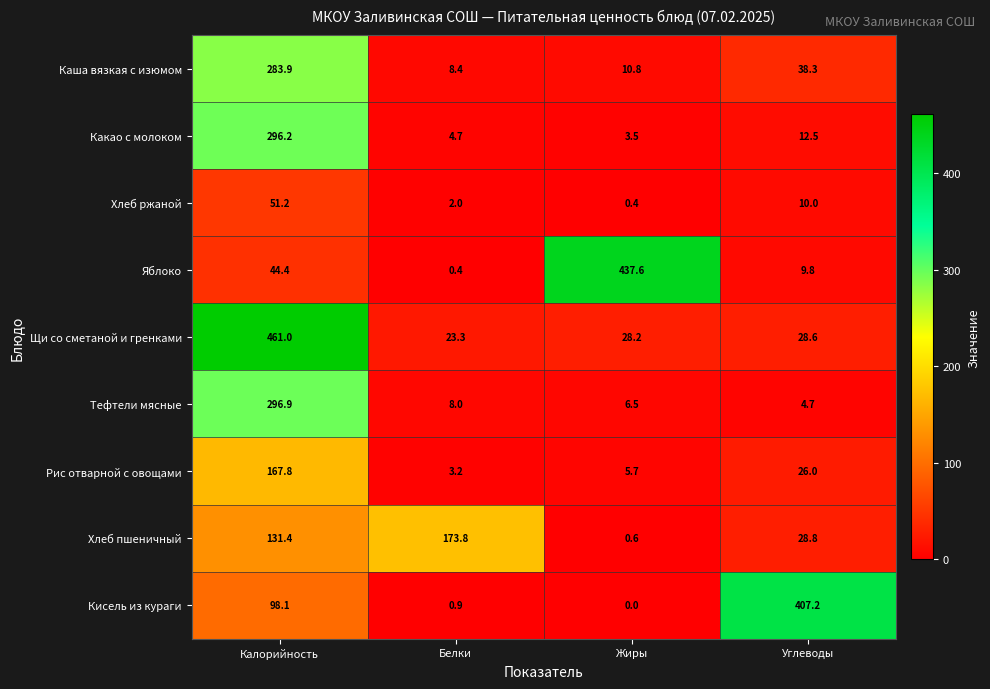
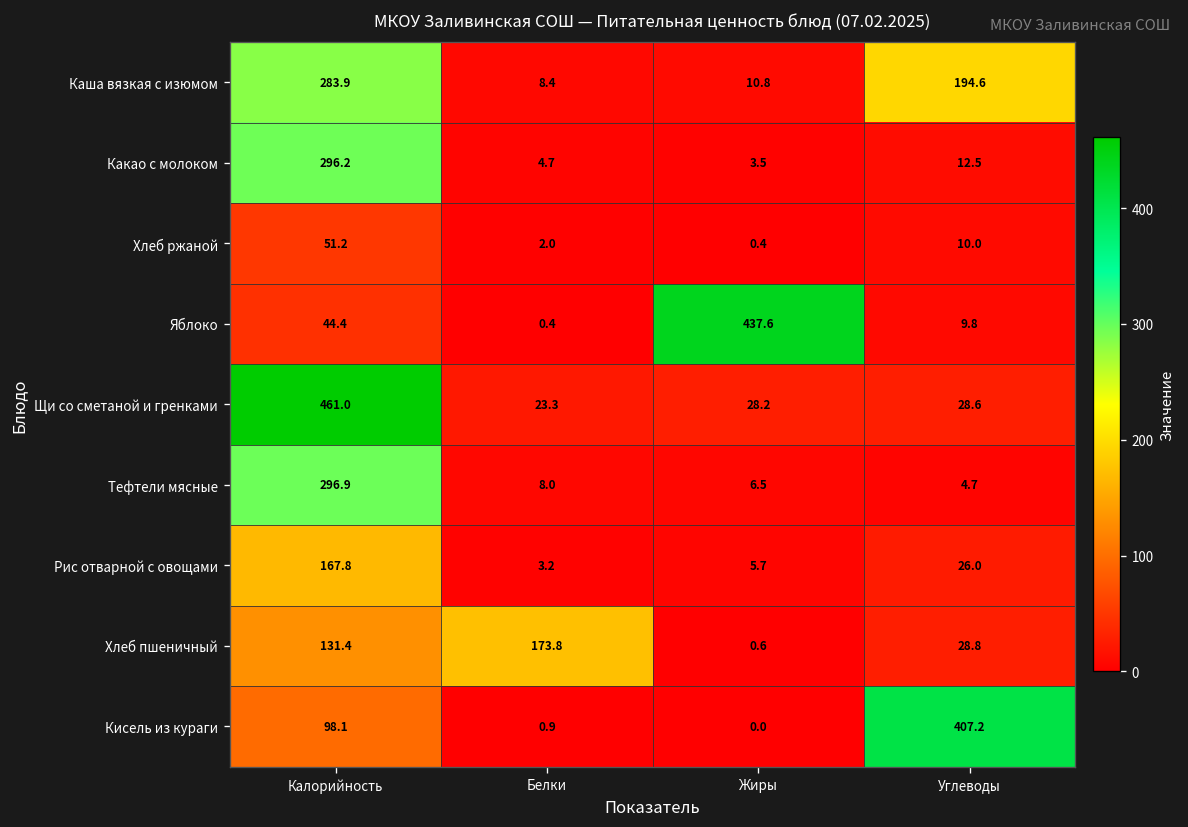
Каша вязкая с изюмом, Углеводы: 38.3 -> 194.6
